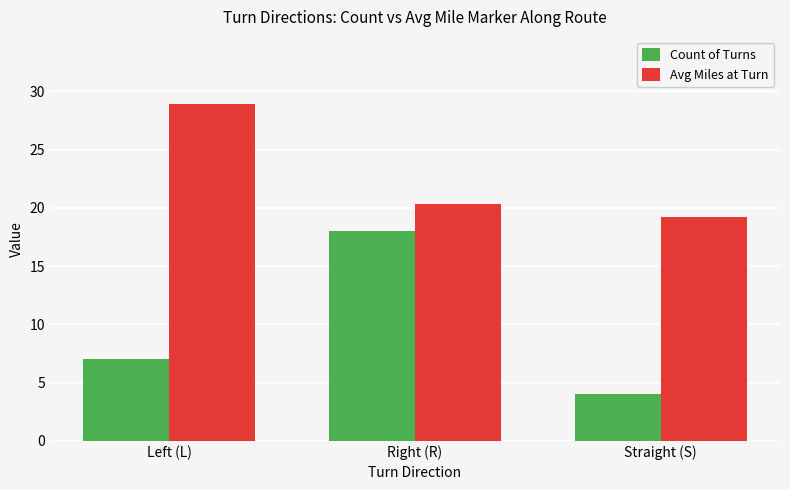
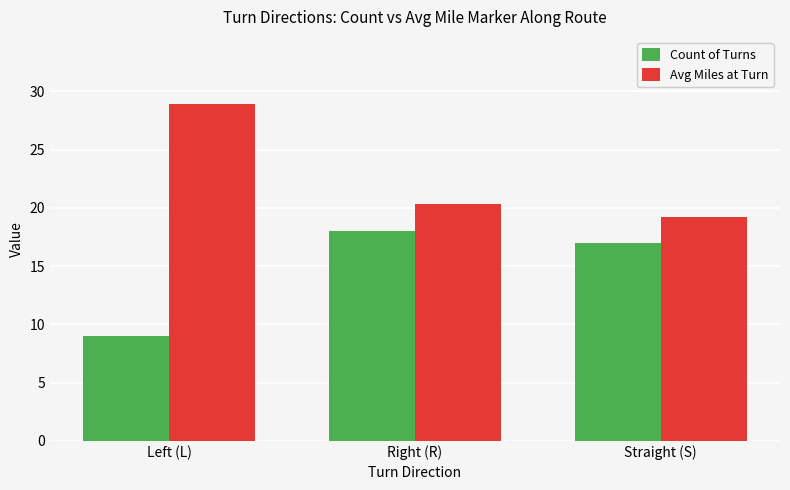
Count of Turns, Left (L): 7 -> 9
Count of Turns, Straight (S): 4 -> 17
